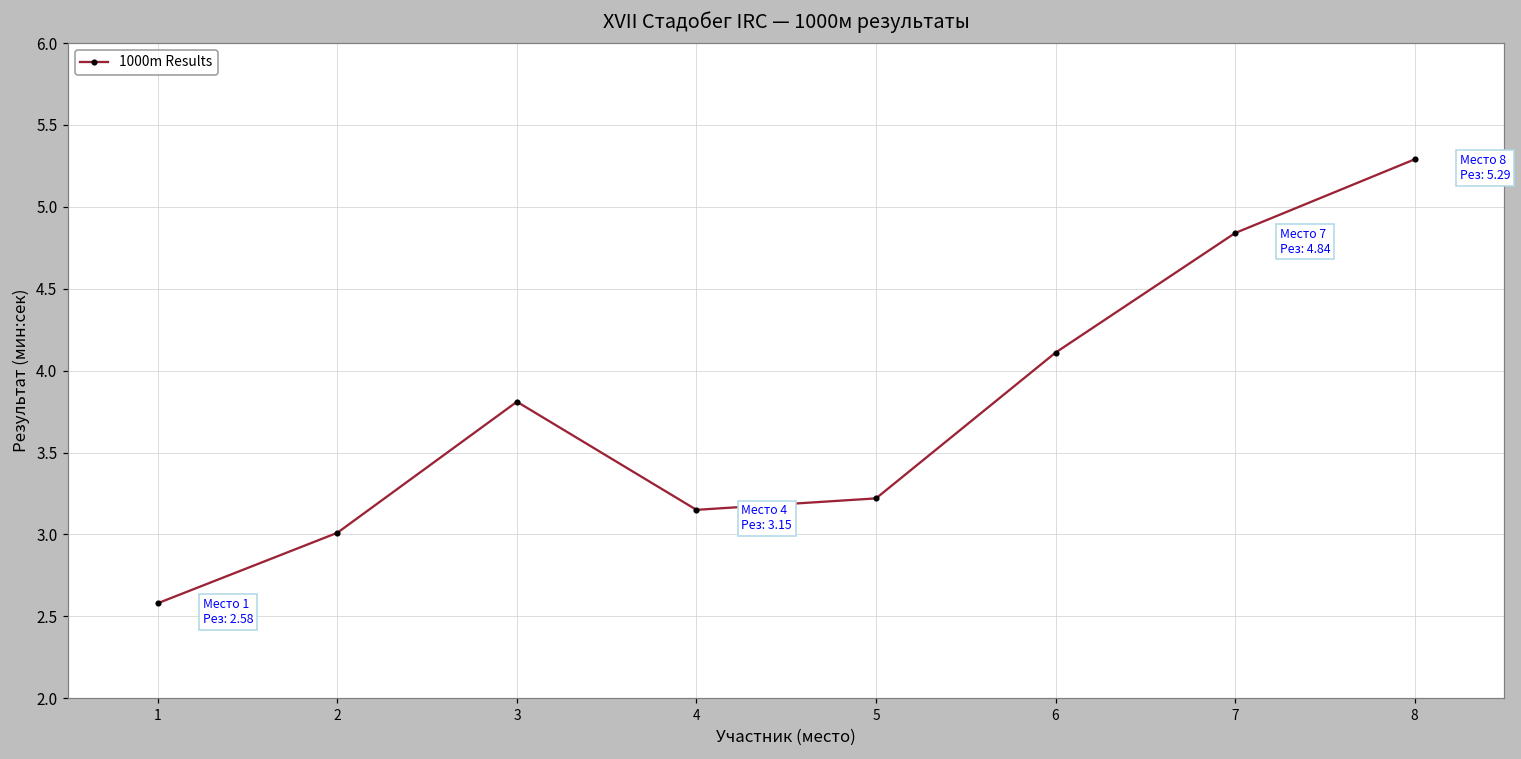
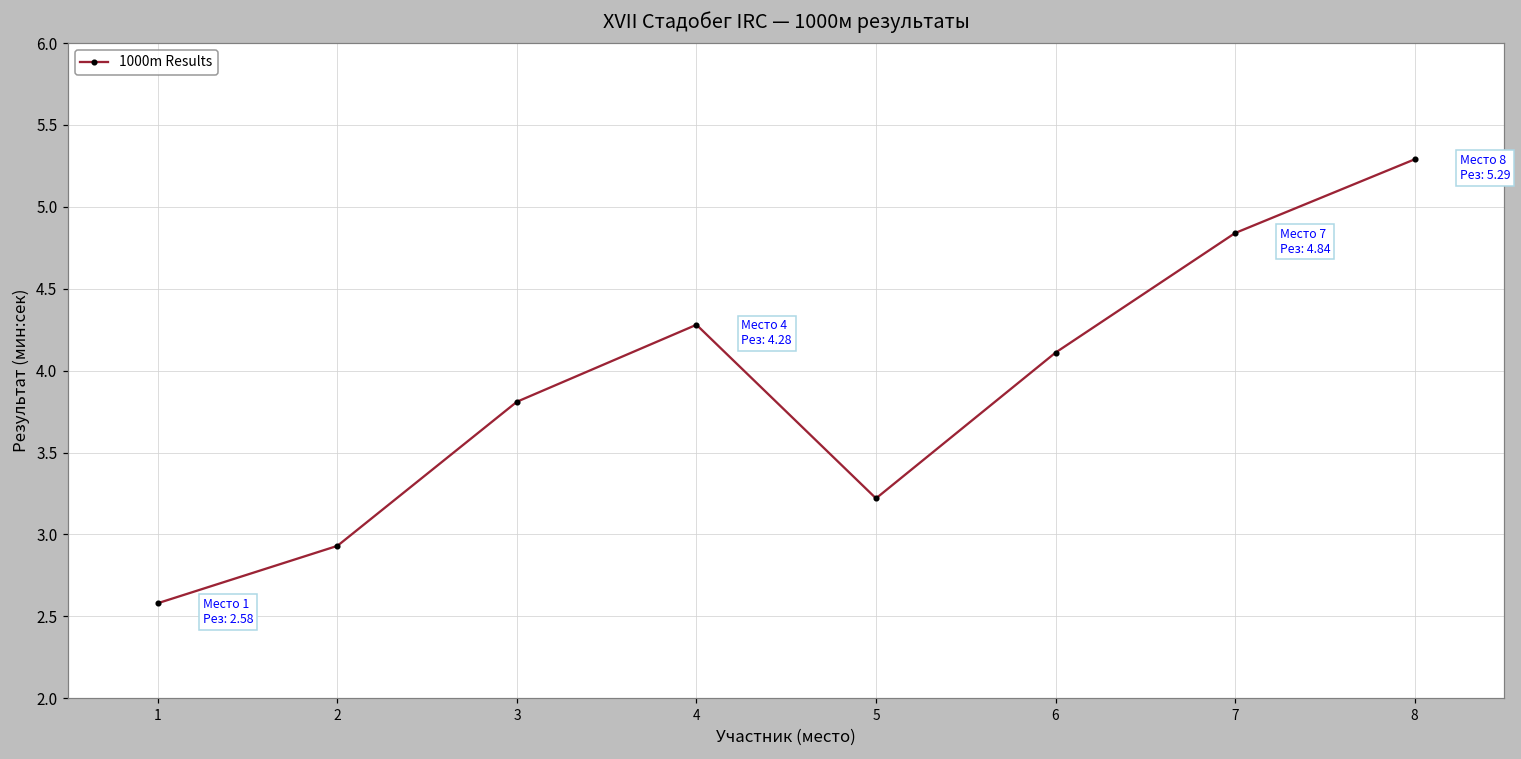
2: 3.01 -> 2.93
4: 3.15 -> 4.28
